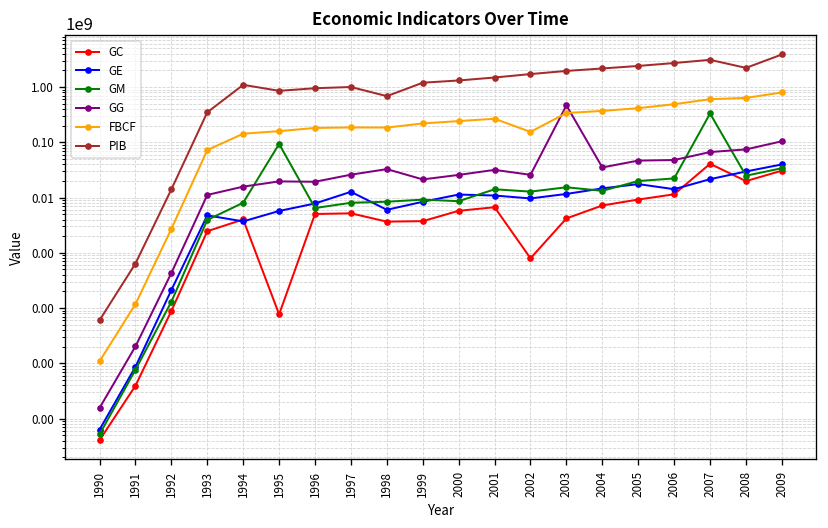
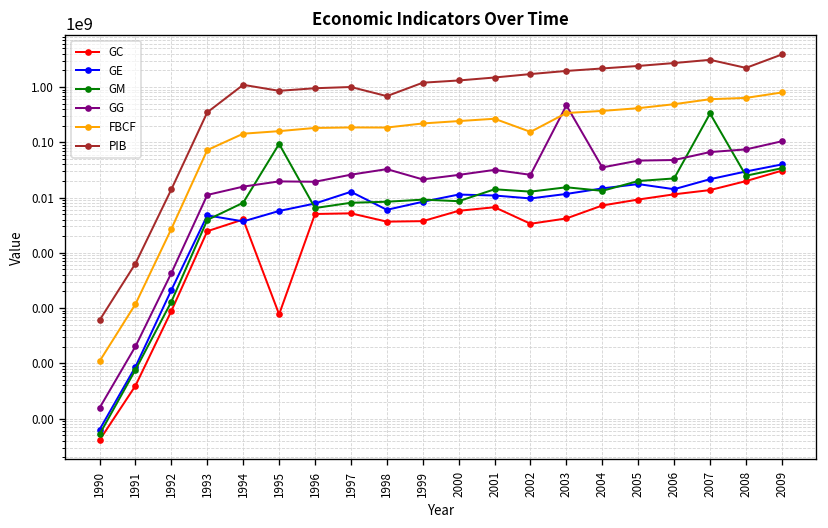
GC, 2002: 800000 -> 3000000
GC, 2007: 40000000 -> 14000000
